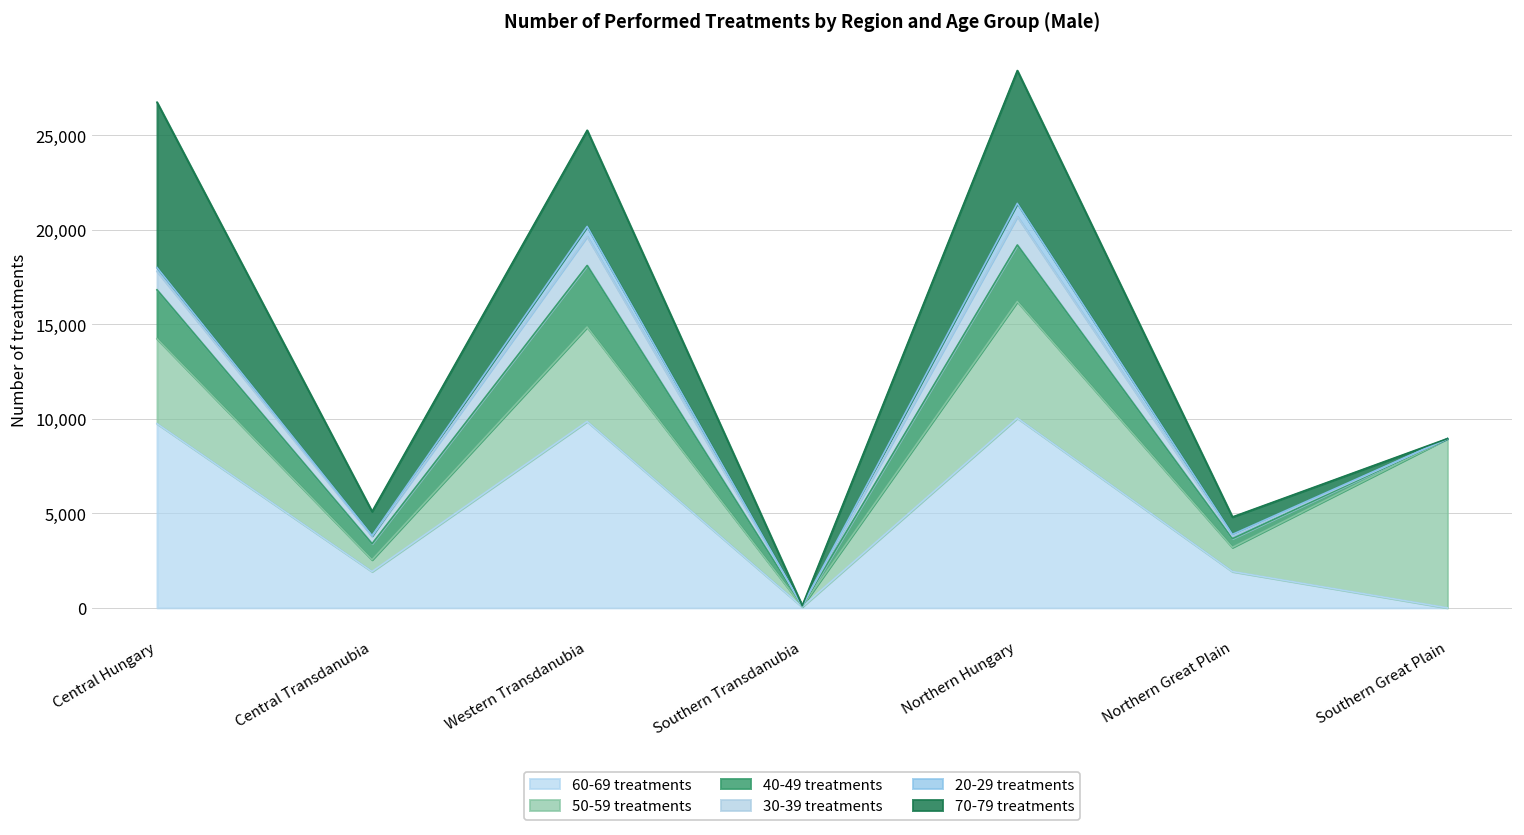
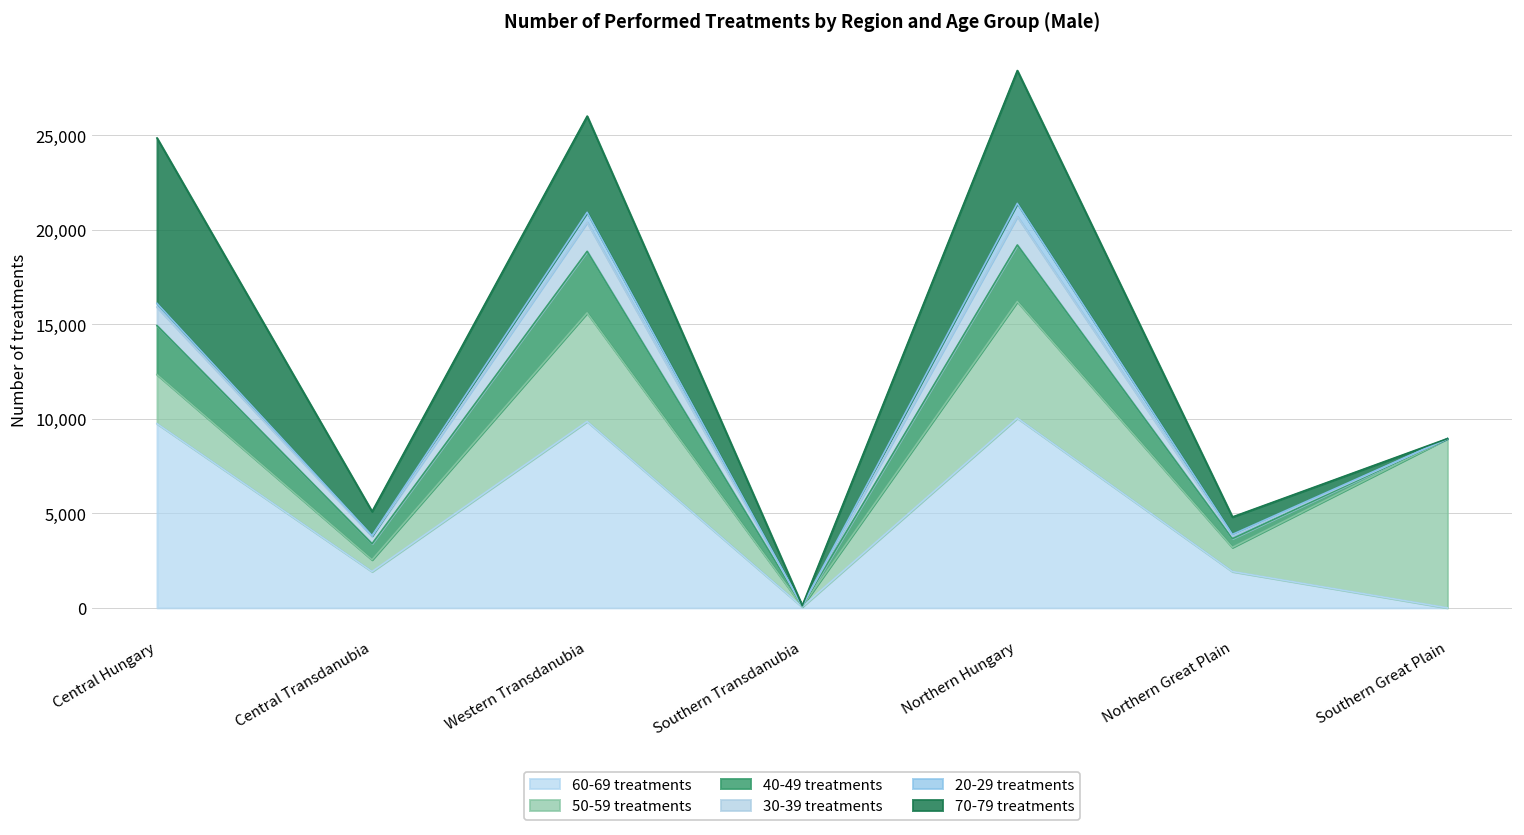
50-59 treatments, Central Hungary: 4,500 -> 2,600
50-59 treatments, Western Transdanubia: 5,000 -> 5,700
